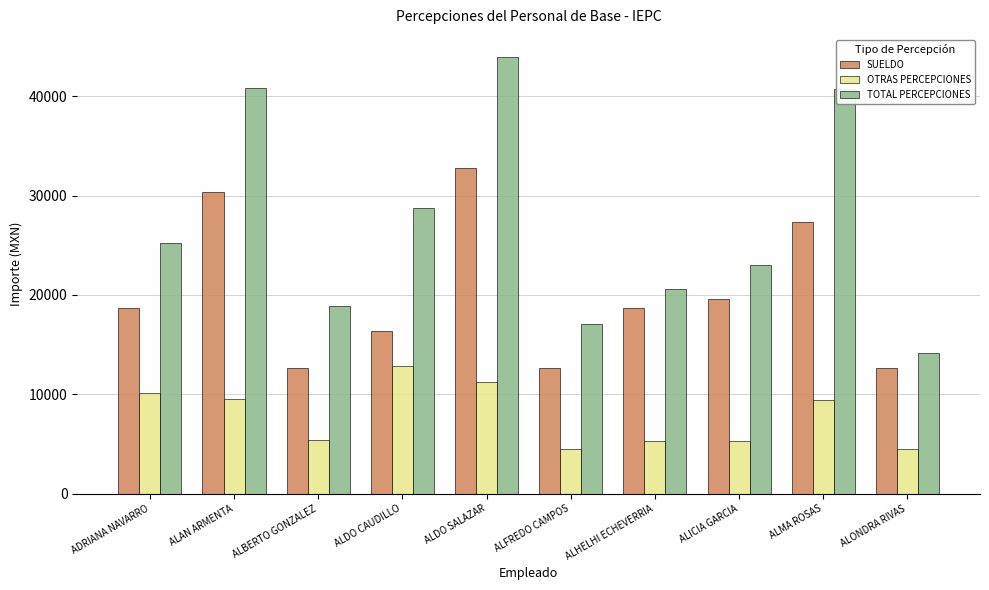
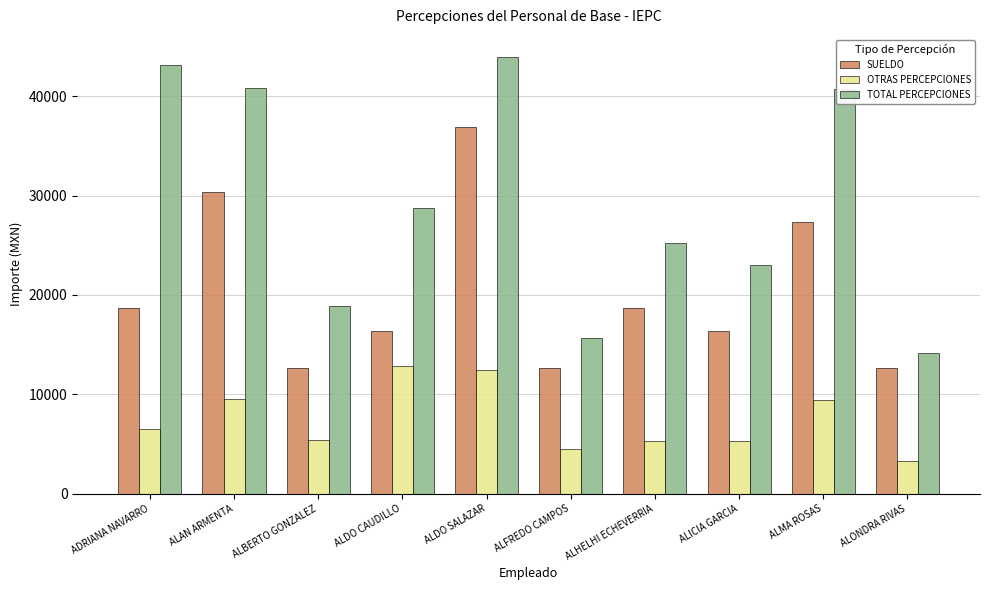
OTRAS PERCEPCIONES, ADRIANA NAVARRO: 10000 -> 7000
TOTAL PERCEPCIONES, ADRIANA NAVARRO: 25000 -> 43000
SUELDO, ALDO SALAZAR: 33000 -> 37000
OTRAS PERCEPCIONES, ALDO SALAZAR: 11000 -> 12000
TOTAL PERCEPCIONES, ALFREDO CAMPOS: 17000 -> 16000
TOTAL PERCEPCIONES, ALHELHI ECHEVERRIA: 21000 -> 25000
SUELDO, ALICIA GARCIA: 20000 -> 16000
OTRAS PERCEPCIONES, ALONDRA RIVAS: 5000 -> 3000
